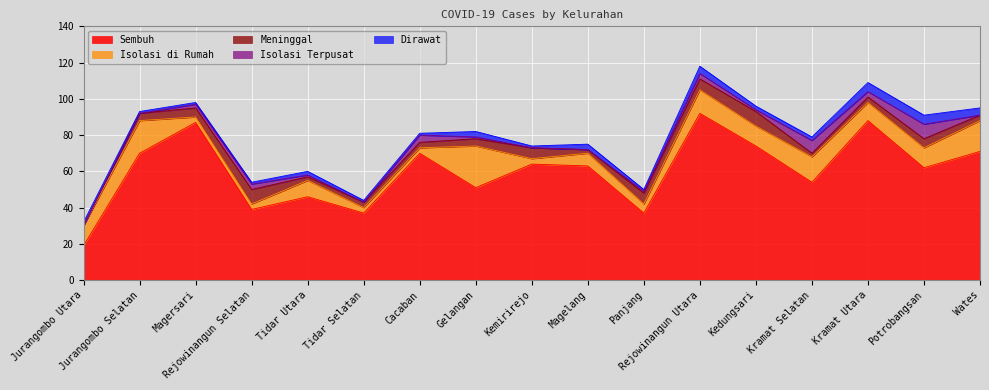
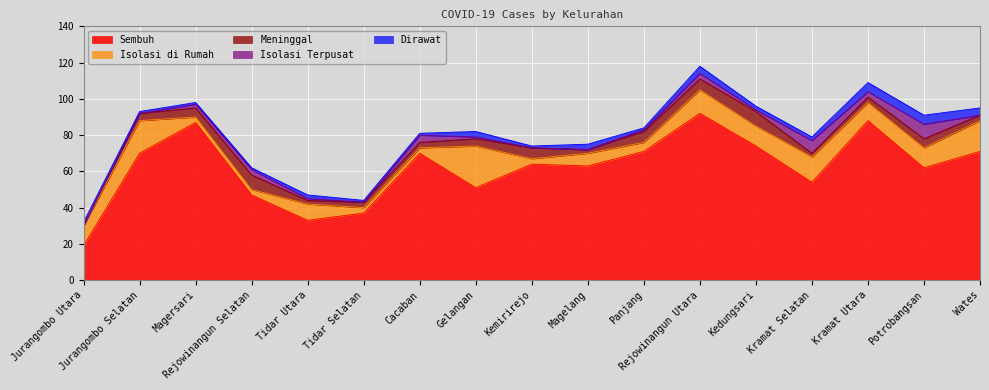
Sembuh, Rejowinangun Selatan: 39 -> 47
Sembuh, Tidar Utara: 46 -> 33
Sembuh, Panjang: 37 -> 71
